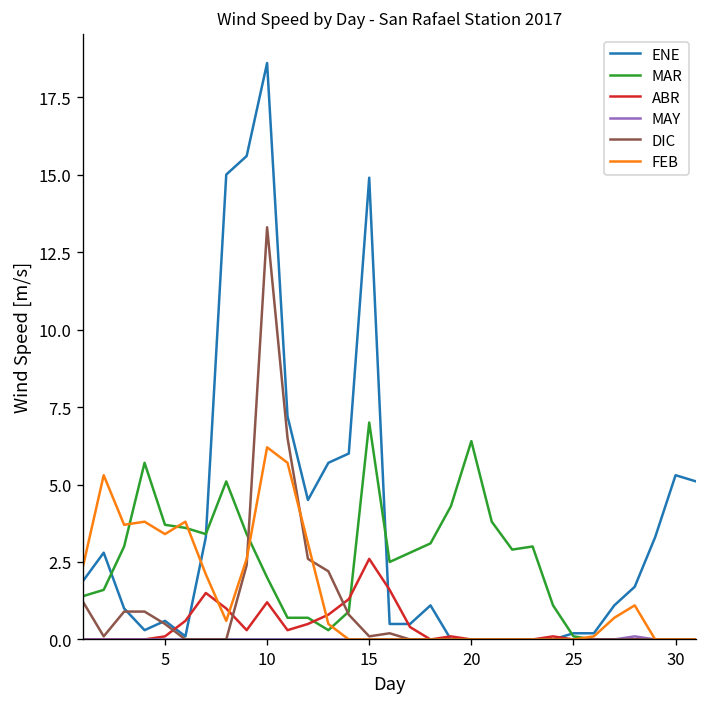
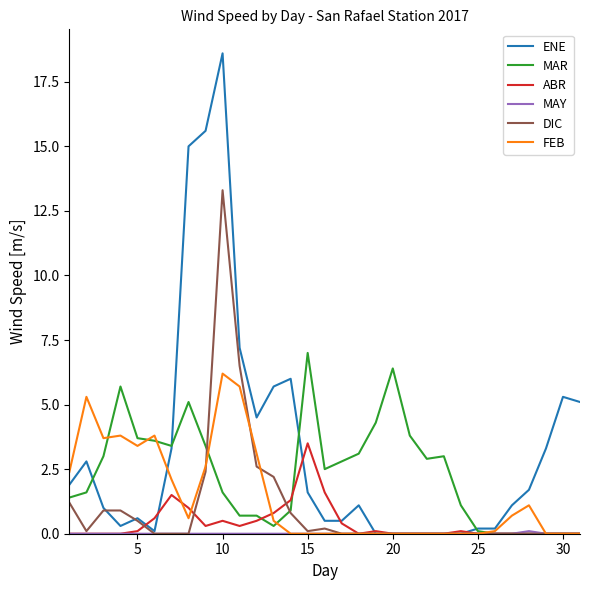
MAR, 10: 2.0 -> 1.6
ABR, 10: 1.2 -> 0.5
ENE, 15: 14.9 -> 1.6
ABR, 15: 2.6 -> 3.5
